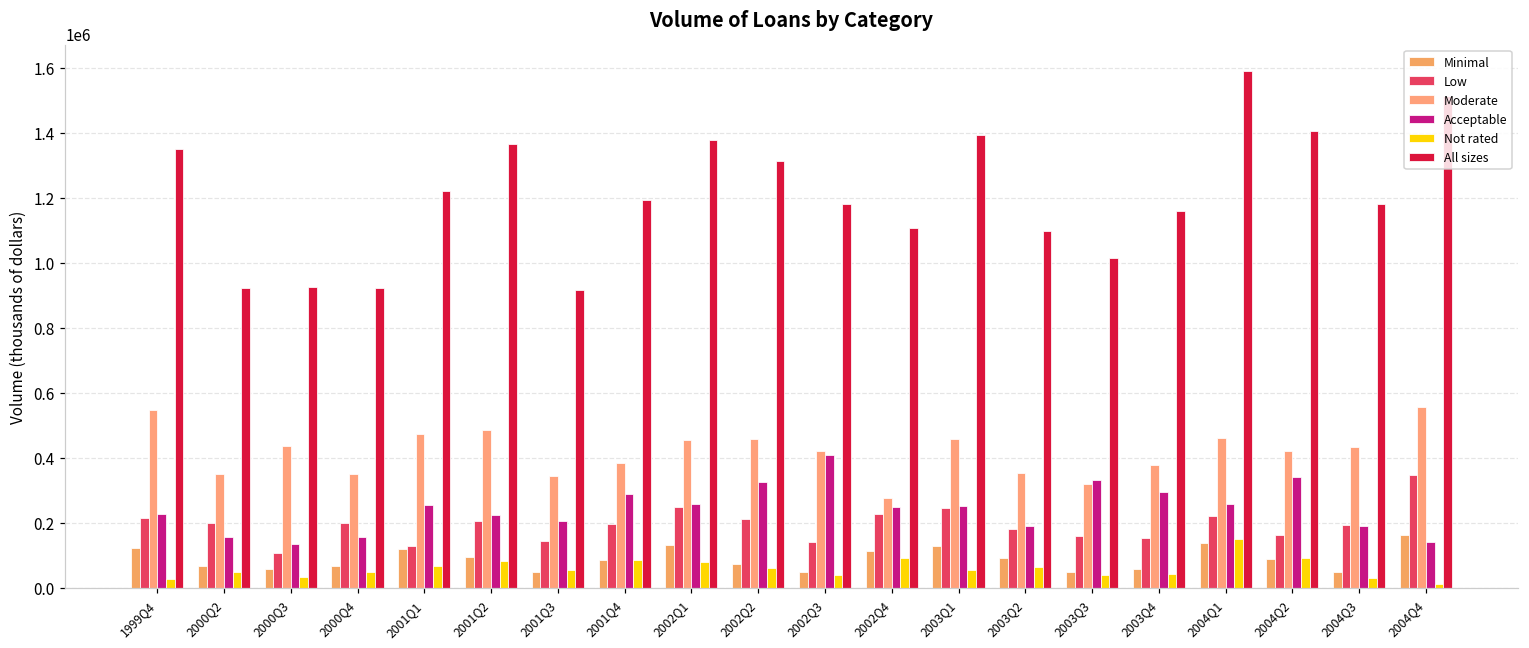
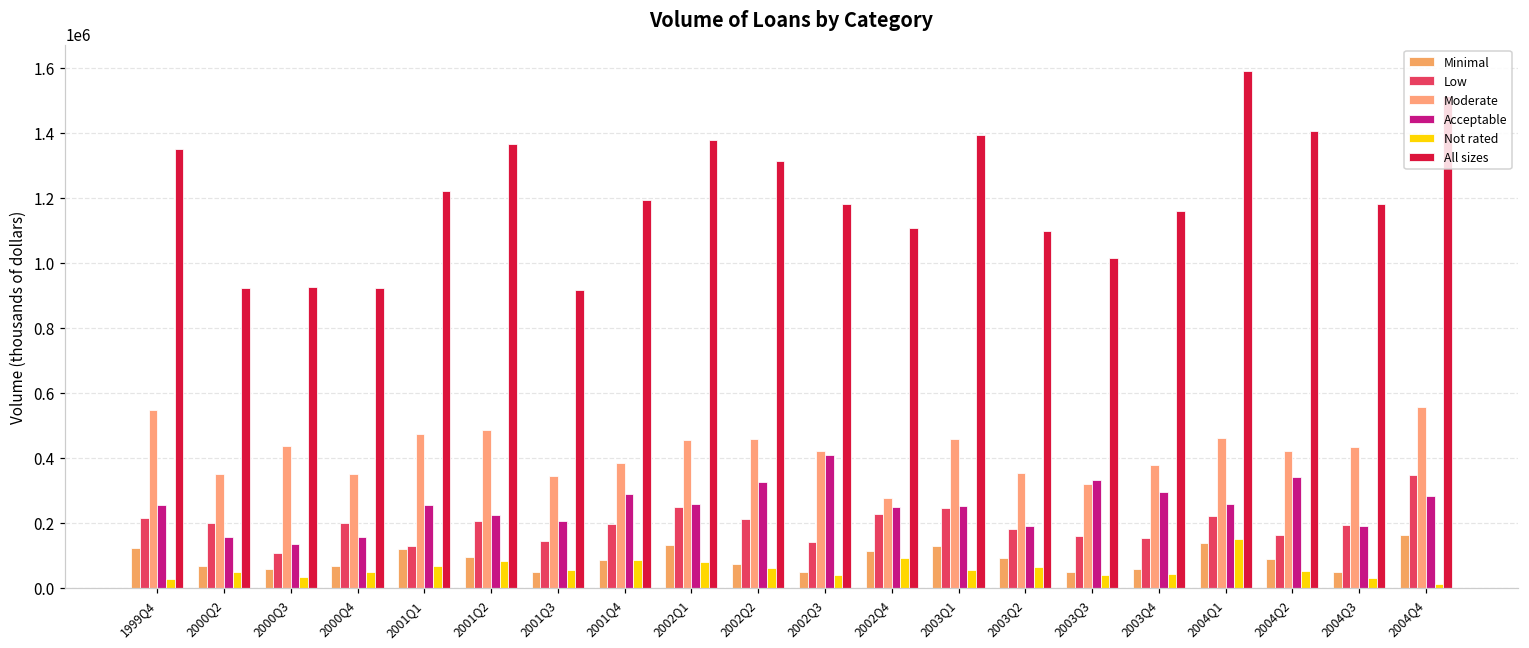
Acceptable, 1999Q4: 230000 -> 260000
Not rated, 2004Q2: 90000 -> 50000
Acceptable, 2004Q4: 140000 -> 280000
